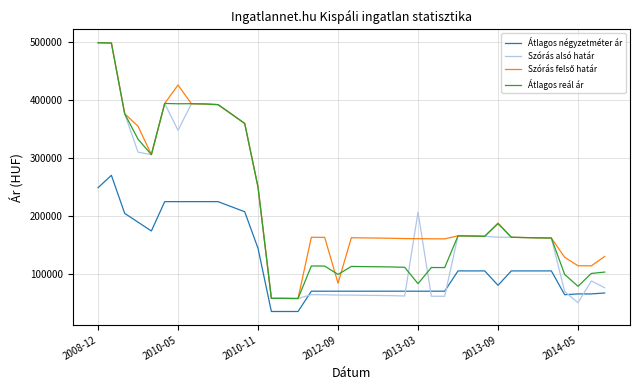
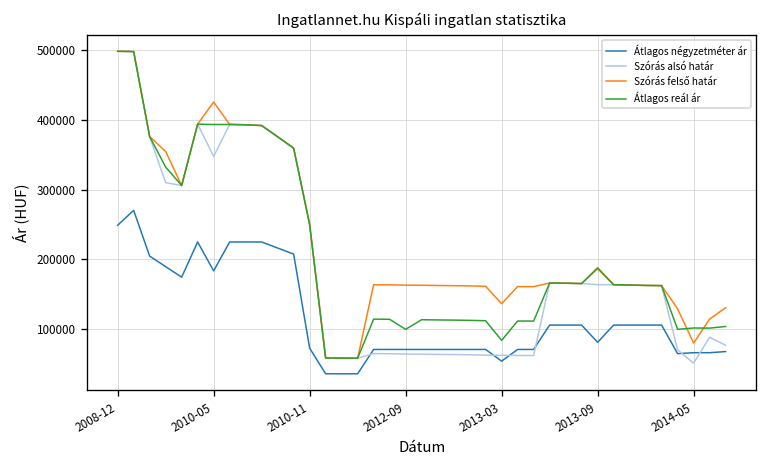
Átlagos négyzetméter ár, 2010-05: 230000 -> 180000
Átlagos négyzetméter ár, 2010-11: 140000 -> 70000
Szórás felső határ, 2012-09: 80000 -> 160000
Átlagos négyzetméter ár, 2013-03: 70000 -> 50000
Szórás alsó határ, 2013-03: 210000 -> 60000
Szórás felső határ, 2013-03: 160000 -> 140000
Szórás felső határ, 2014-05: 110000 -> 80000
Átlagos reál ár, 2014-05: 80000 -> 100000
